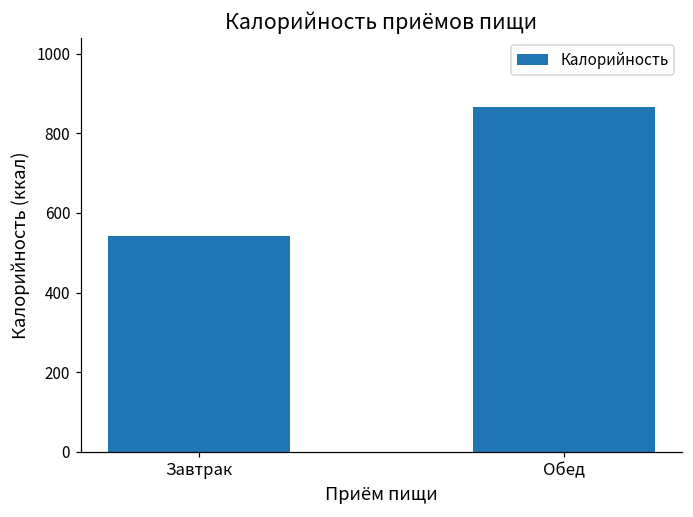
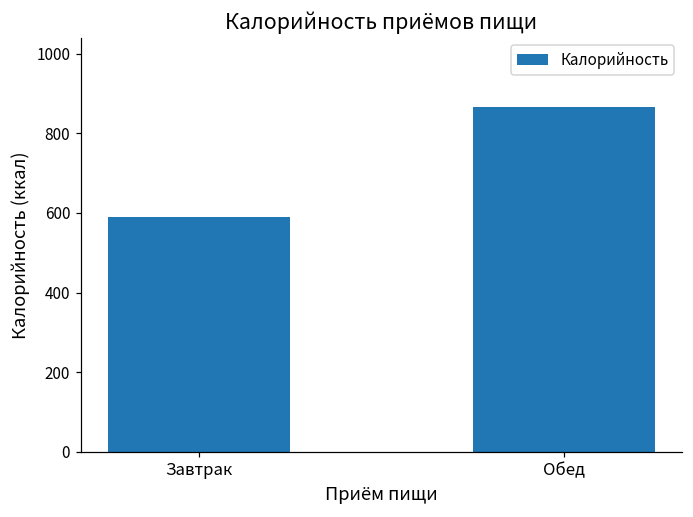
Завтрак: 540 -> 590
